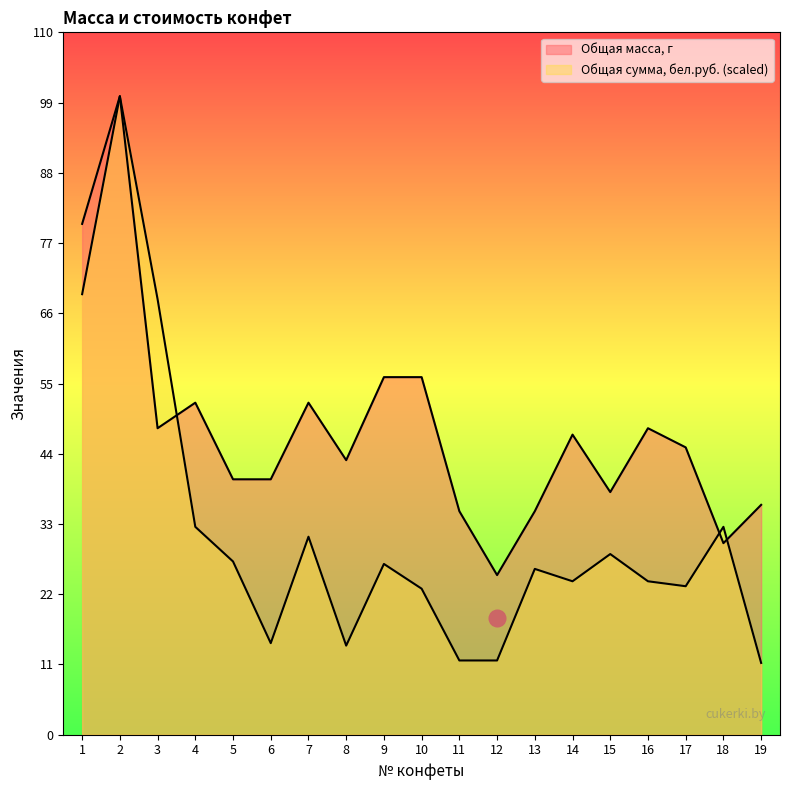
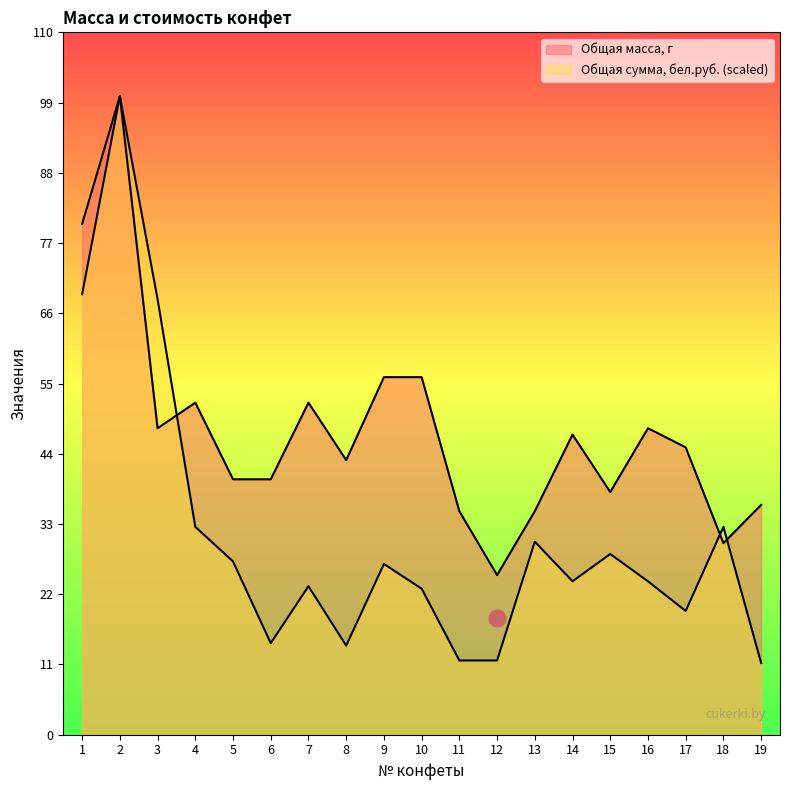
Общая сумма, бел.руб. (scaled), 7: 31 -> 23
Общая сумма, бел.руб. (scaled), 13: 26 -> 30
Общая сумма, бел.руб. (scaled), 17: 23 -> 19
